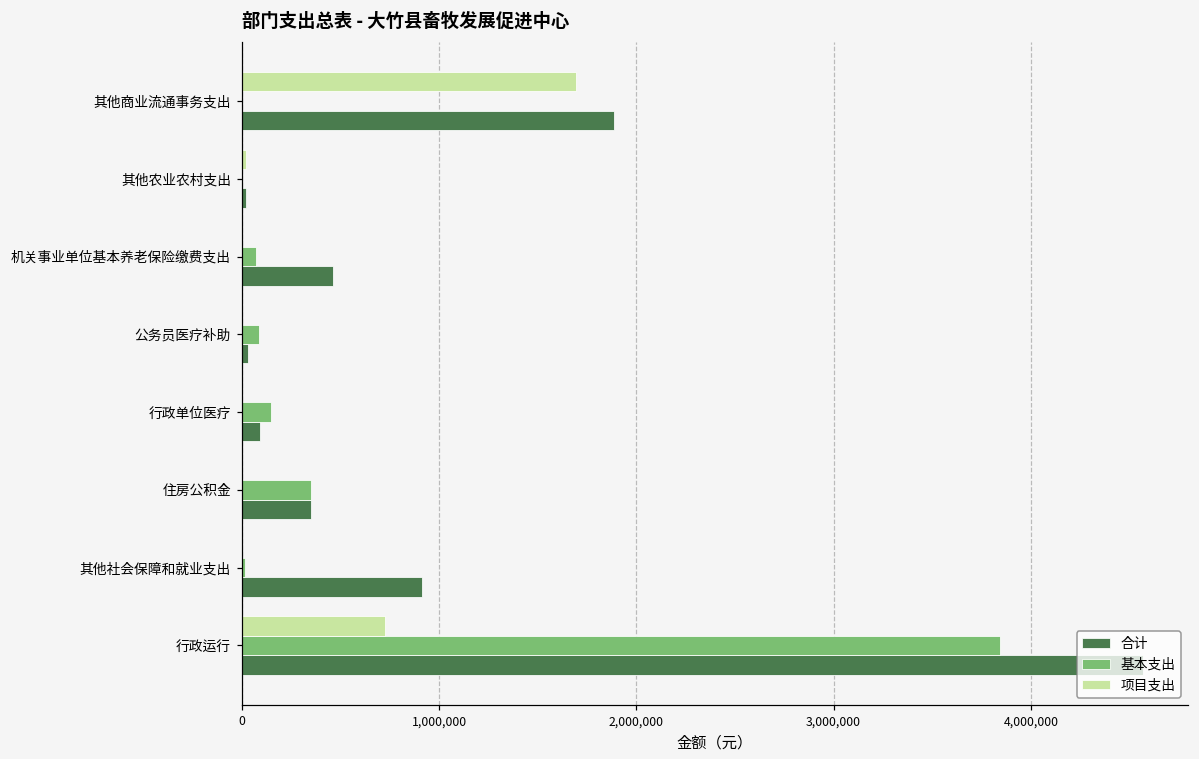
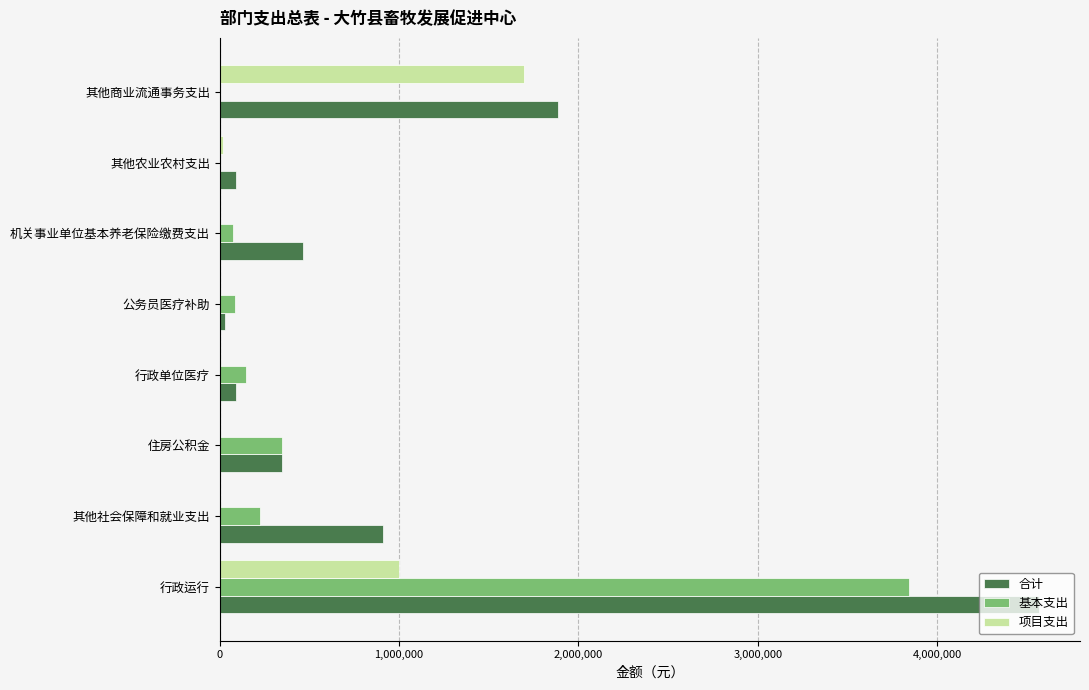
合计, 其他农业农村支出: 20,000 -> 90,000
基本支出, 其他社会保障和就业支出: 20,000 -> 220,000
项目支出, 行政运行: 720,000 -> 1,000,000
